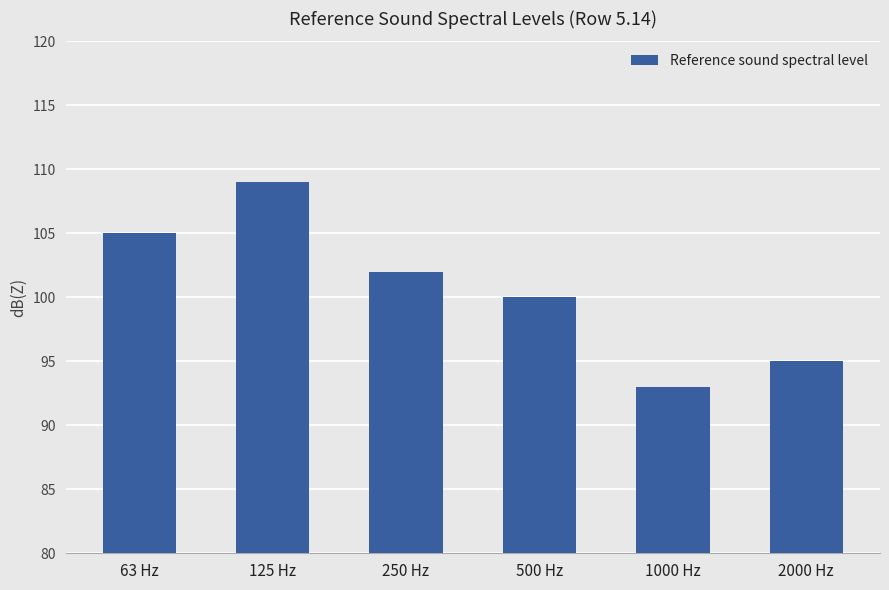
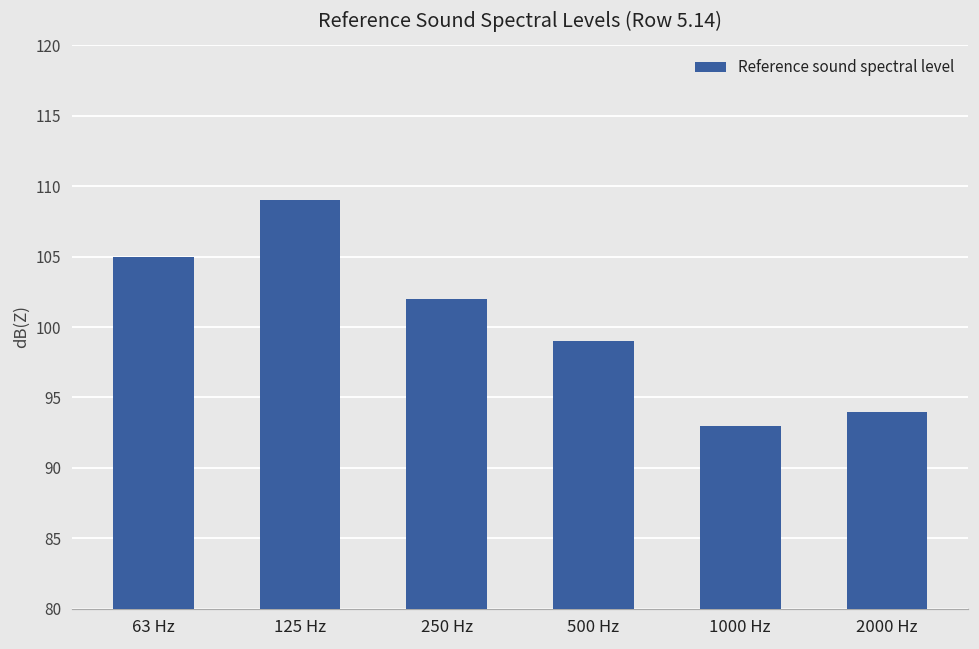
500 Hz: 100 -> 99
2000 Hz: 95 -> 94
